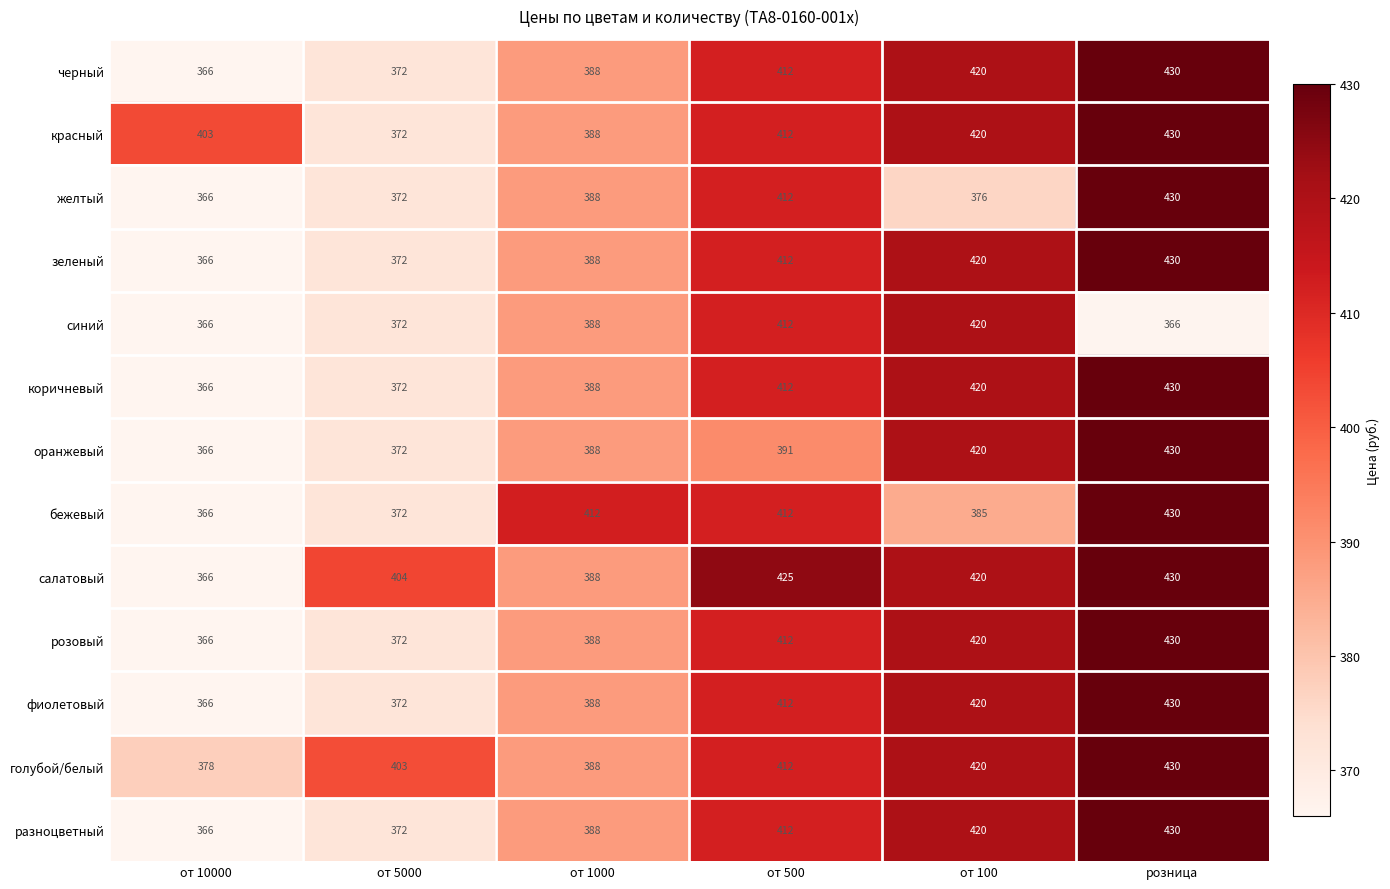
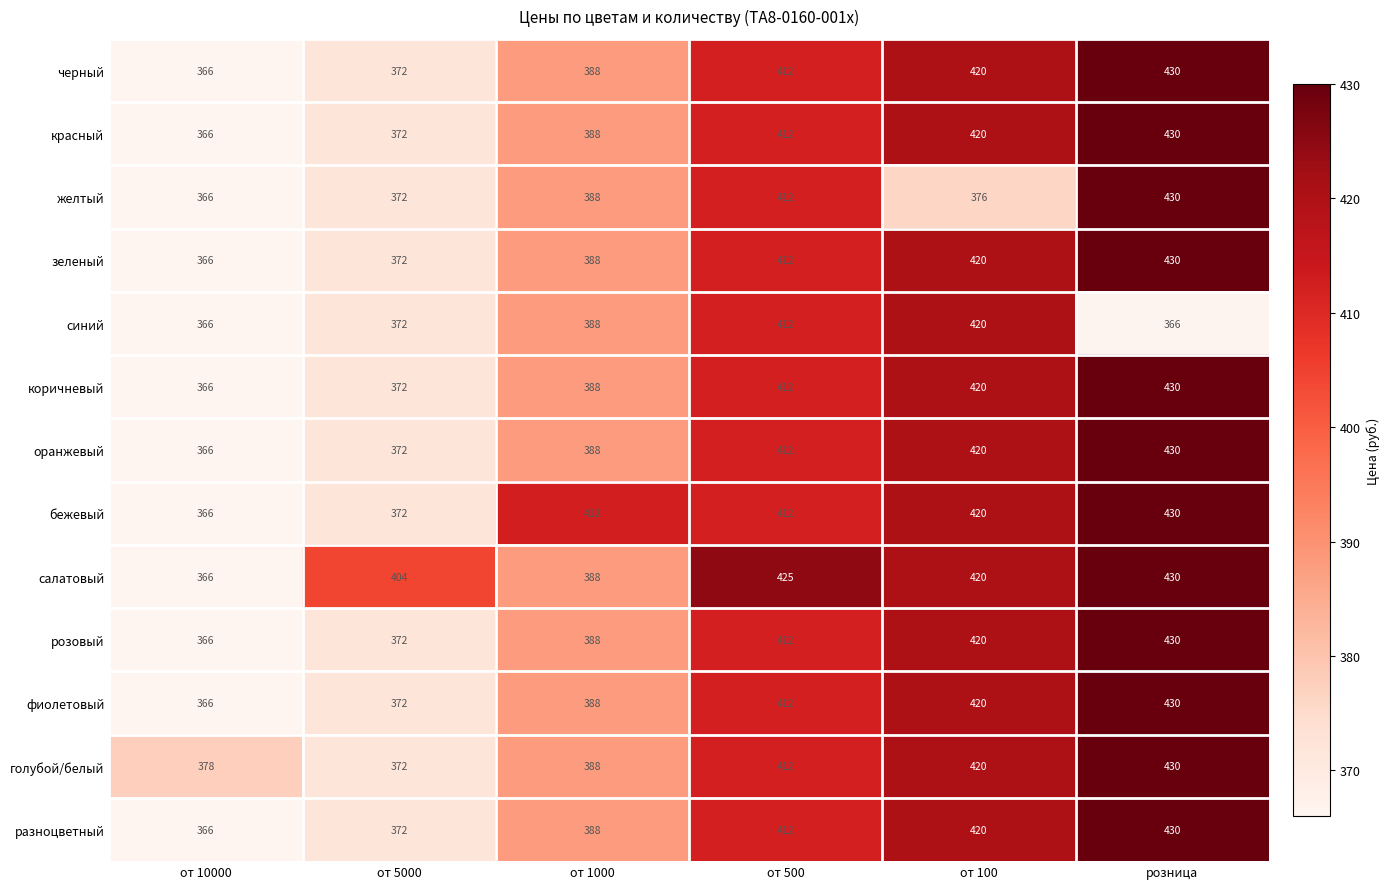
красный, от 10000: 403 -> 366
оранжевый, от 500: 391 -> 412
бежевый, от 100: 385 -> 420
голубой/белый, от 5000: 403 -> 372
